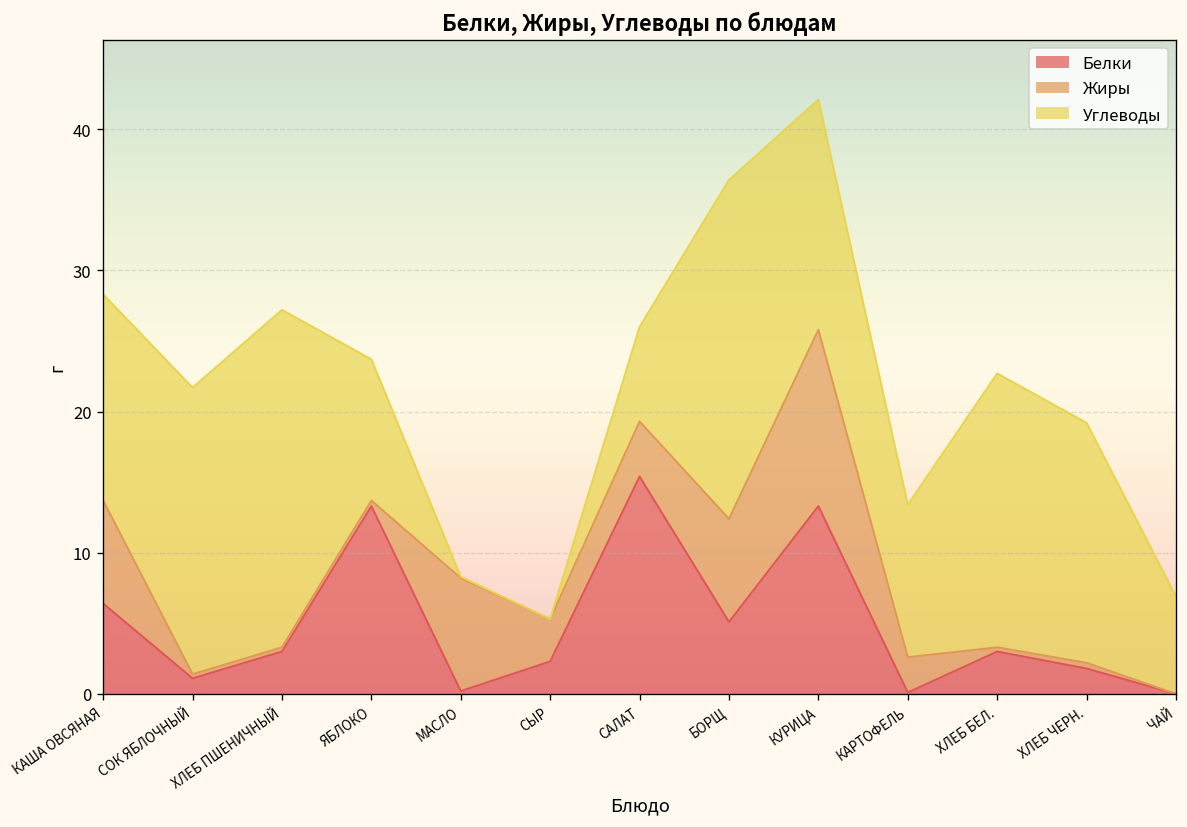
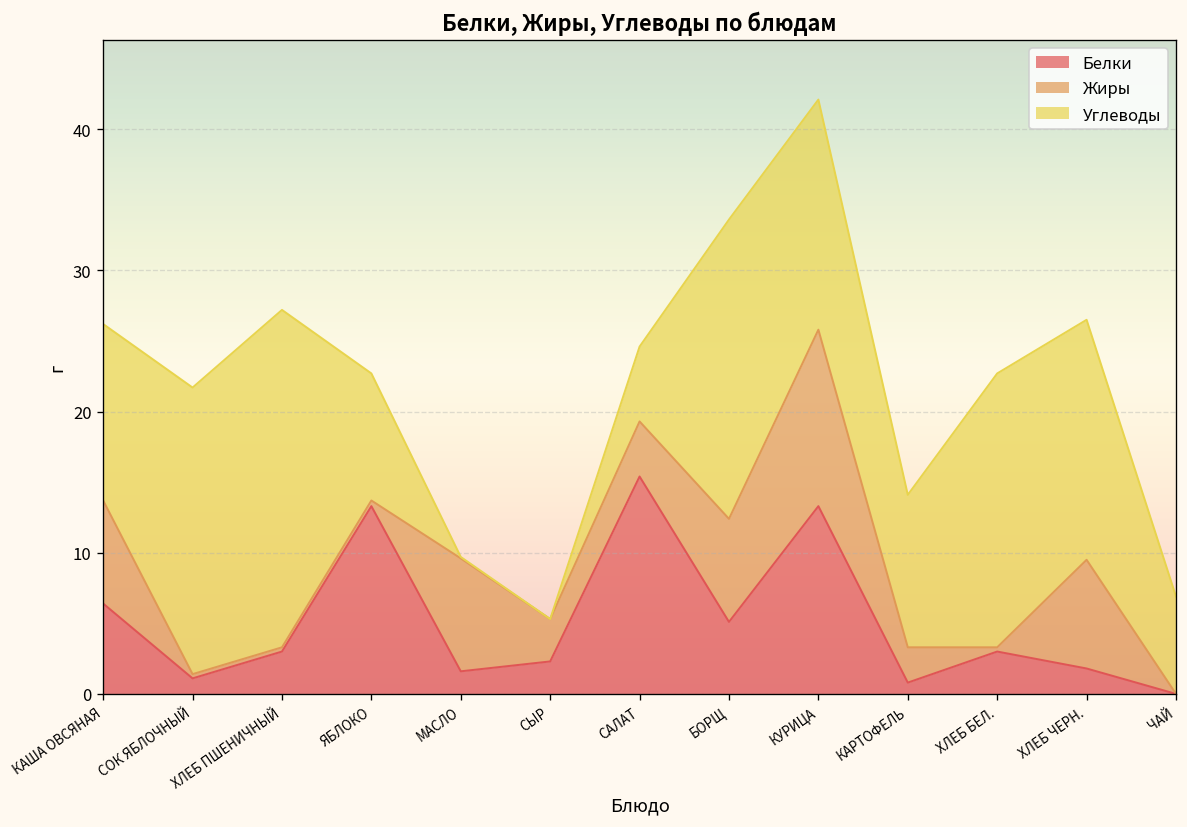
Углеводы, КАША ОВСЯНАЯ: 14.6 -> 12.5
Углеводы, ЯБЛОКО: 10 -> 9
Белки, МАСЛО: 0.2 -> 1.6
Углеводы, САЛАТ: 6.7 -> 5.3
Углеводы, БОРЩ: 24.0 -> 21.2
Белки, КАРТОФЕЛЬ: 0.1 -> 0.8
Жиры, ХЛЕБ ЧЕРН.: 0.4 -> 7.7
